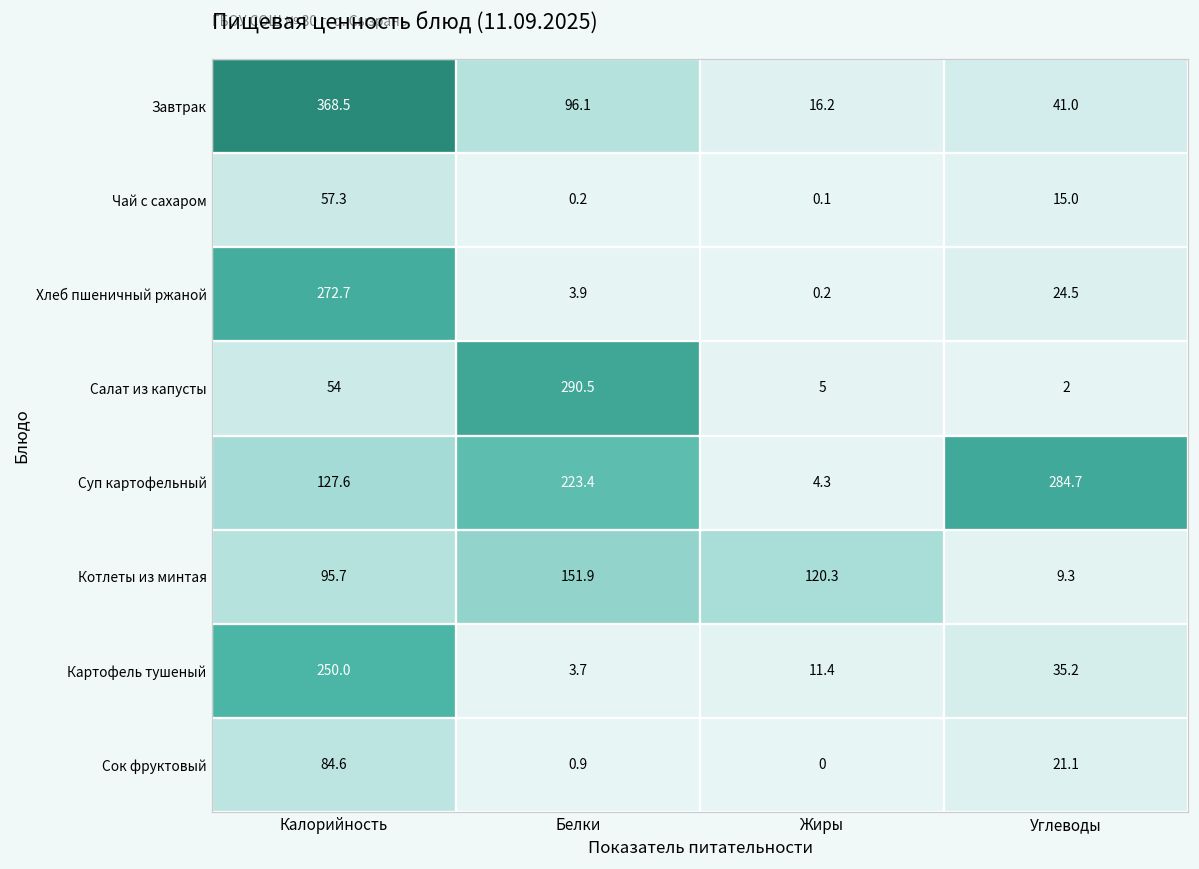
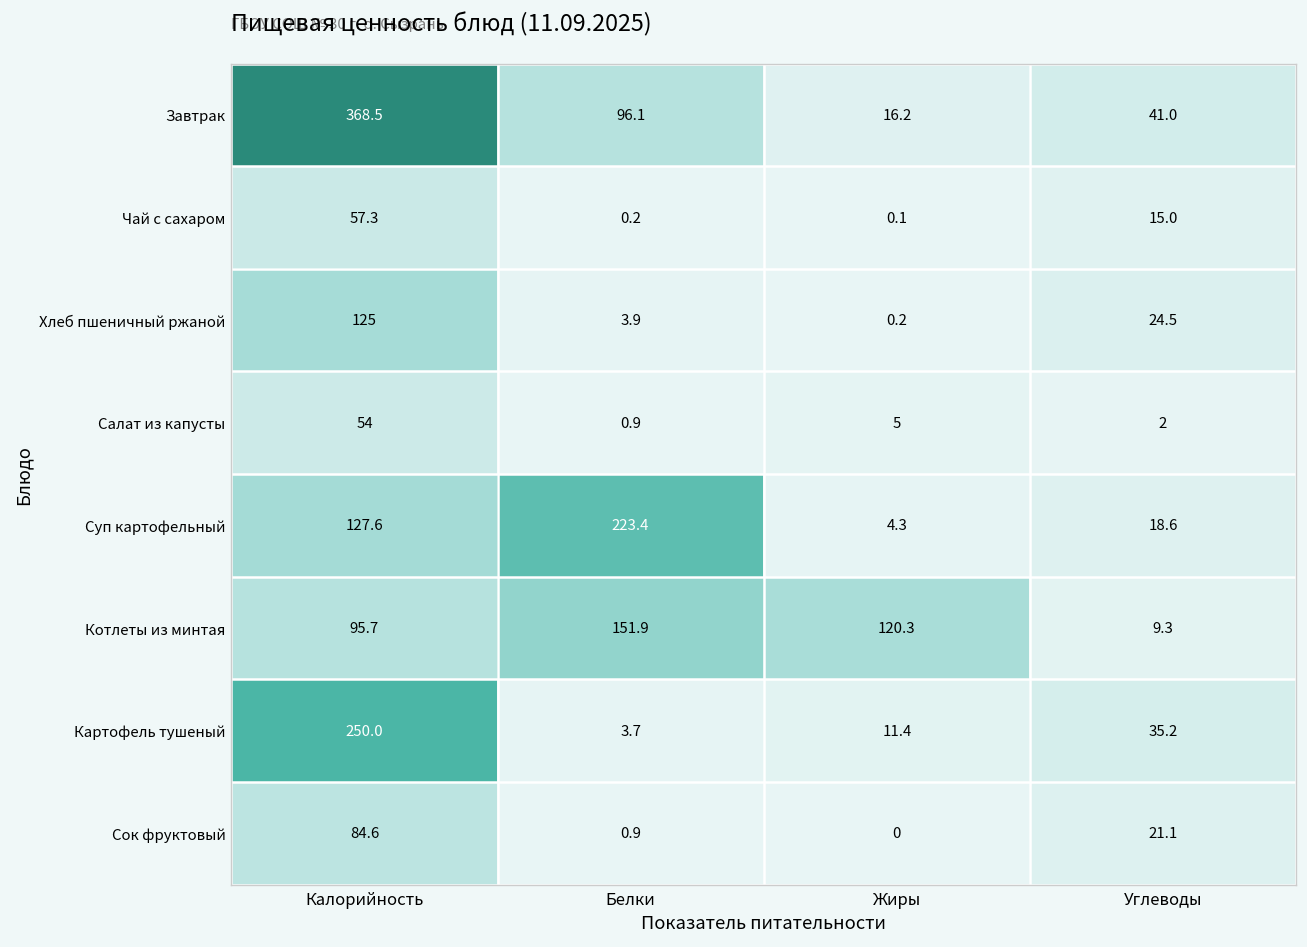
Хлеб пшеничный ржаной, Калорийность: 272.7 -> 125
Салат из капусты, Белки: 290.5 -> 0.9
Суп картофельный, Углеводы: 284.7 -> 18.6
